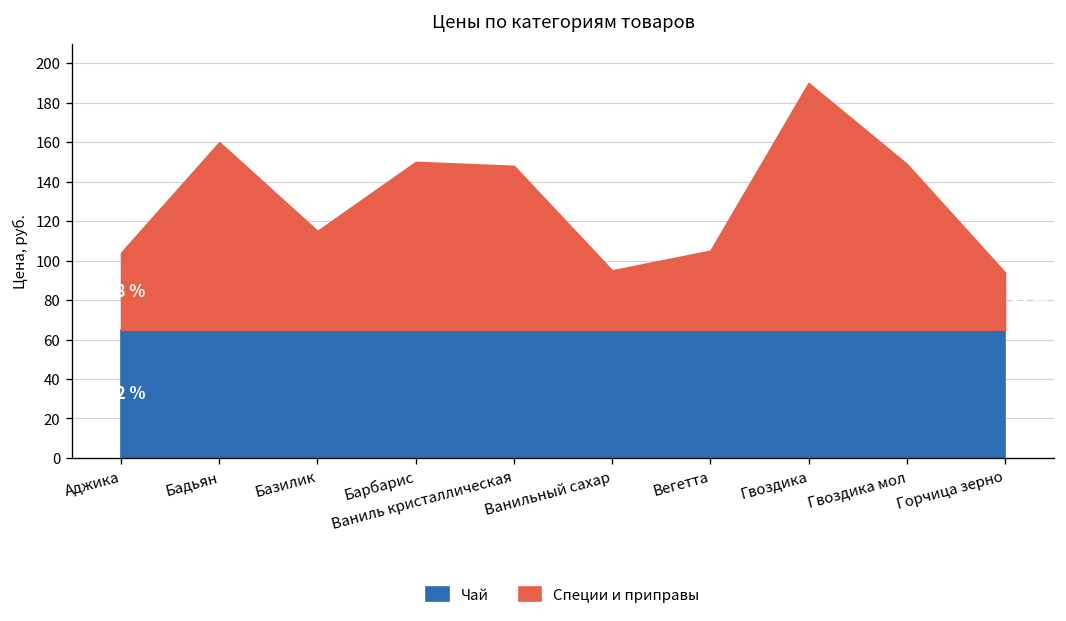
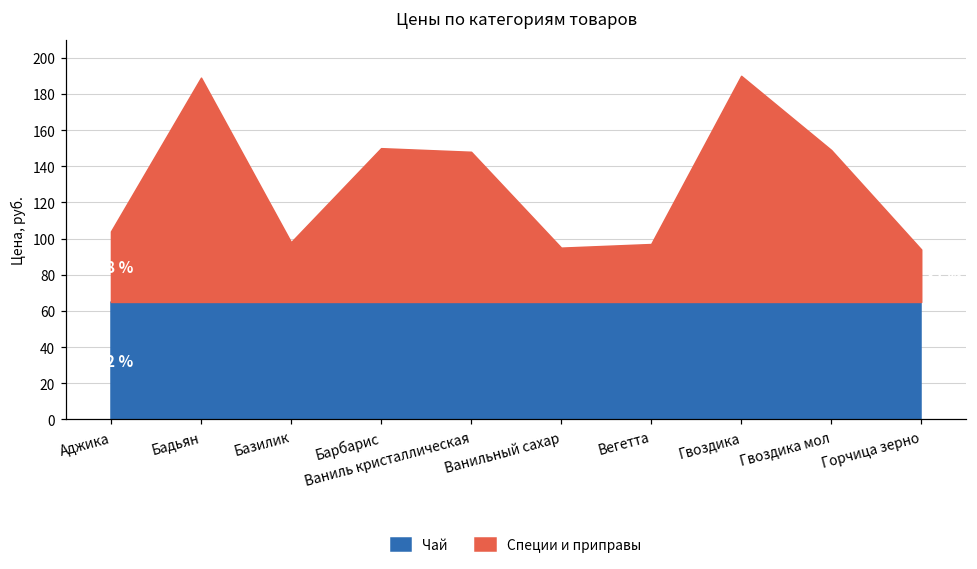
Специи и приправы, Бадьян: 160 -> 189
Специи и приправы, Базилик: 115 -> 98
Специи и приправы, Вегетта: 105 -> 97
